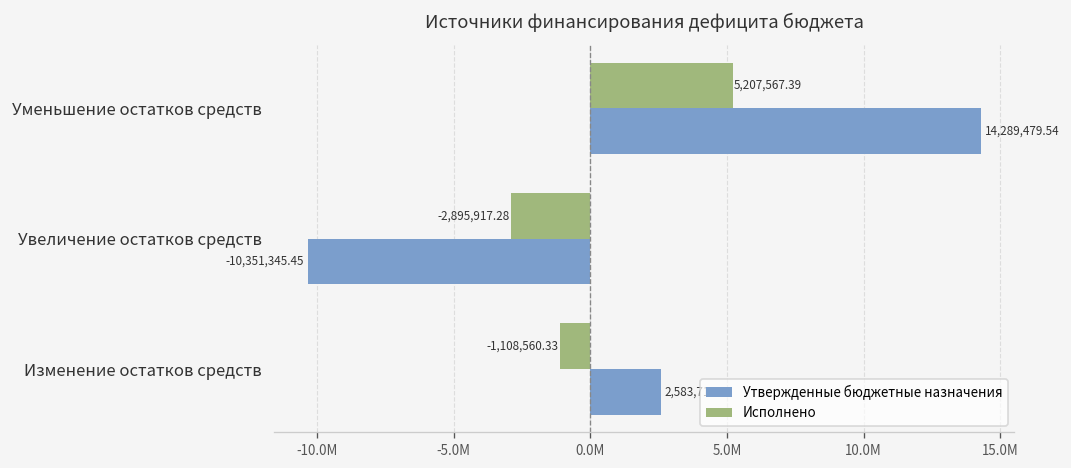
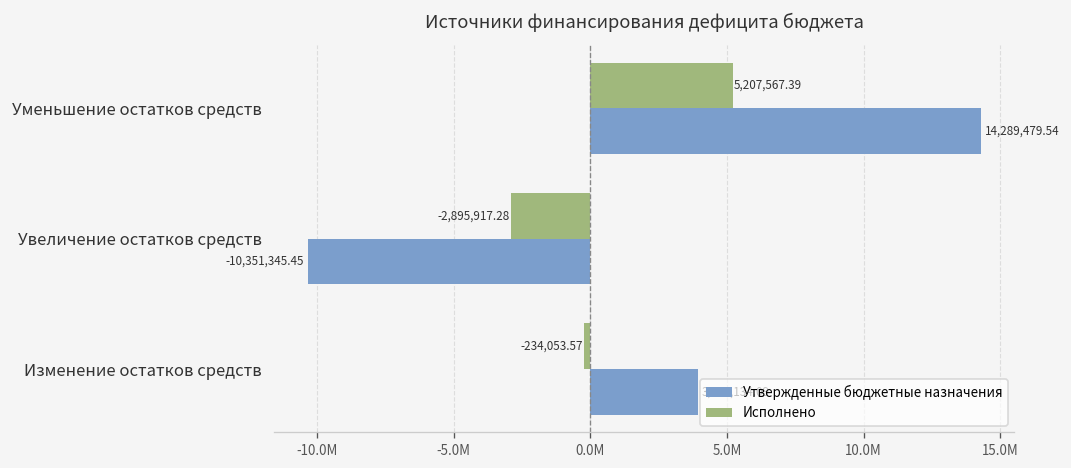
Исполнено, Изменение остатков средств: -1,108,560.33 -> -234,053.57
Утвержденные бюджетные назначения, Изменение остатков средств: 2600000 -> 3900000
